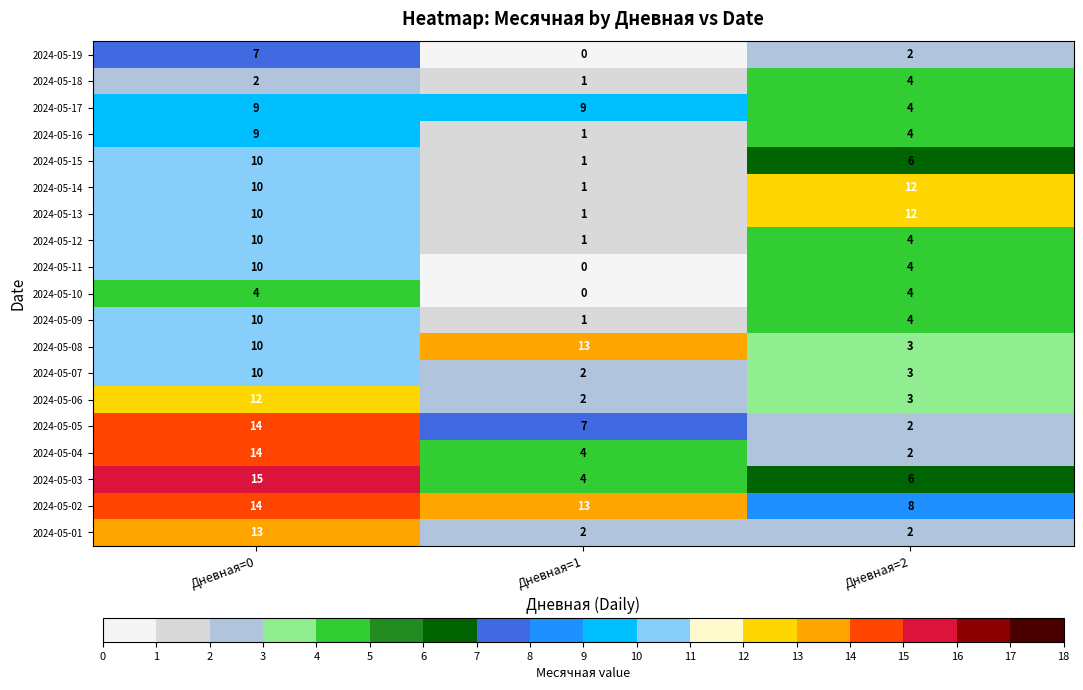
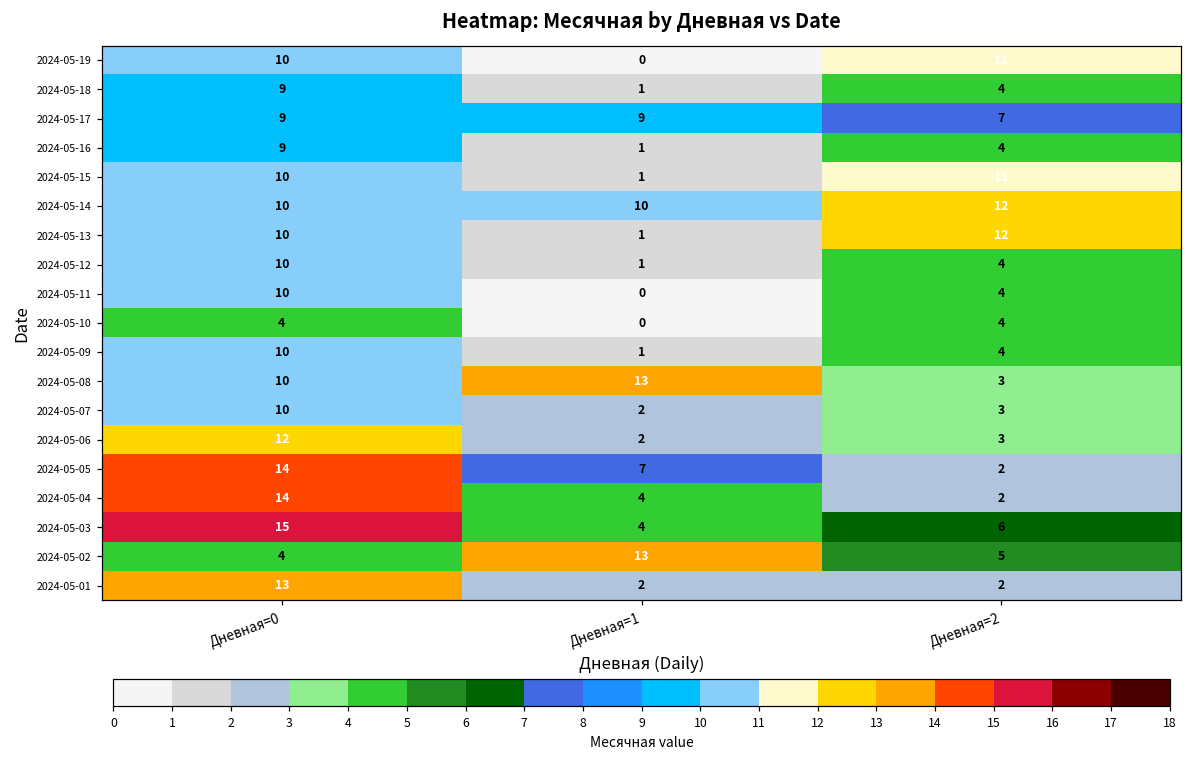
2024-05-19, Дневная=0: 7 -> 10
2024-05-19, Дневная=2: 2 -> 11
2024-05-18, Дневная=0: 2 -> 9
2024-05-17, Дневная=2: 4 -> 7
2024-05-15, Дневная=2: 6 -> 11
2024-05-14, Дневная=1: 1 -> 10
2024-05-02, Дневная=0: 14 -> 4
2024-05-02, Дневная=2: 8 -> 5
